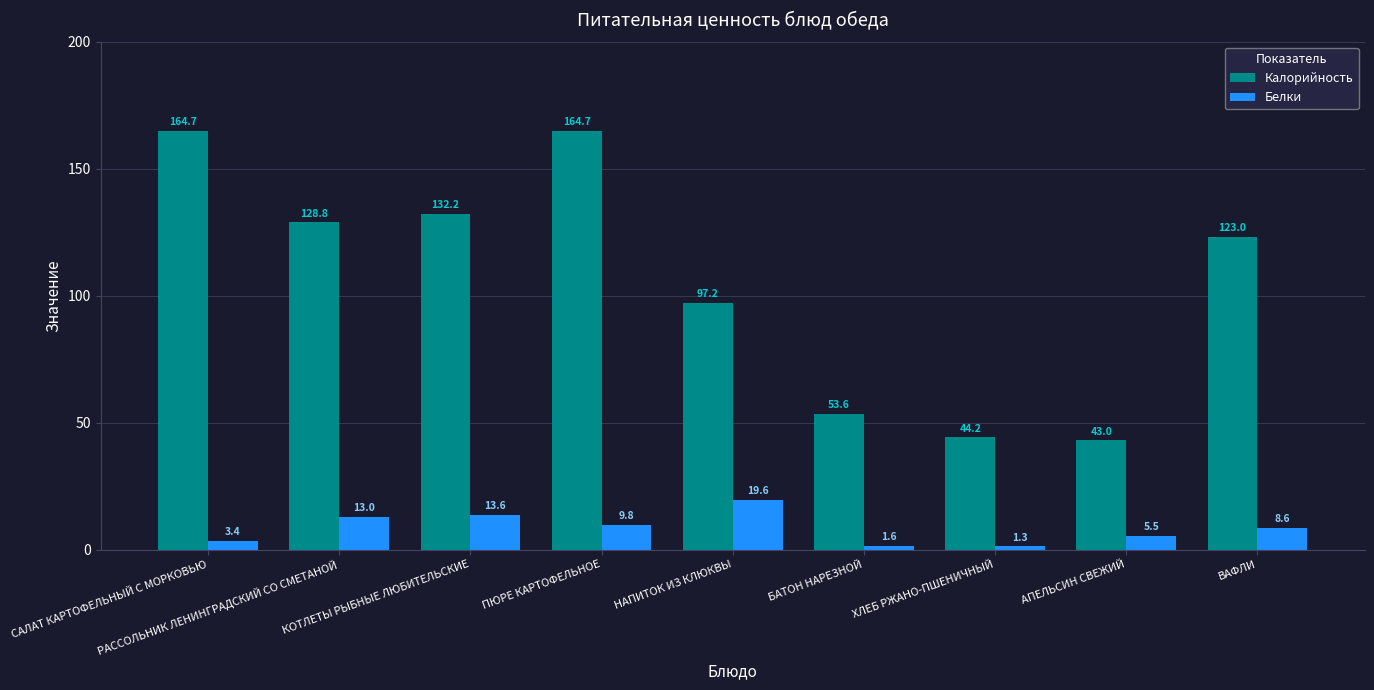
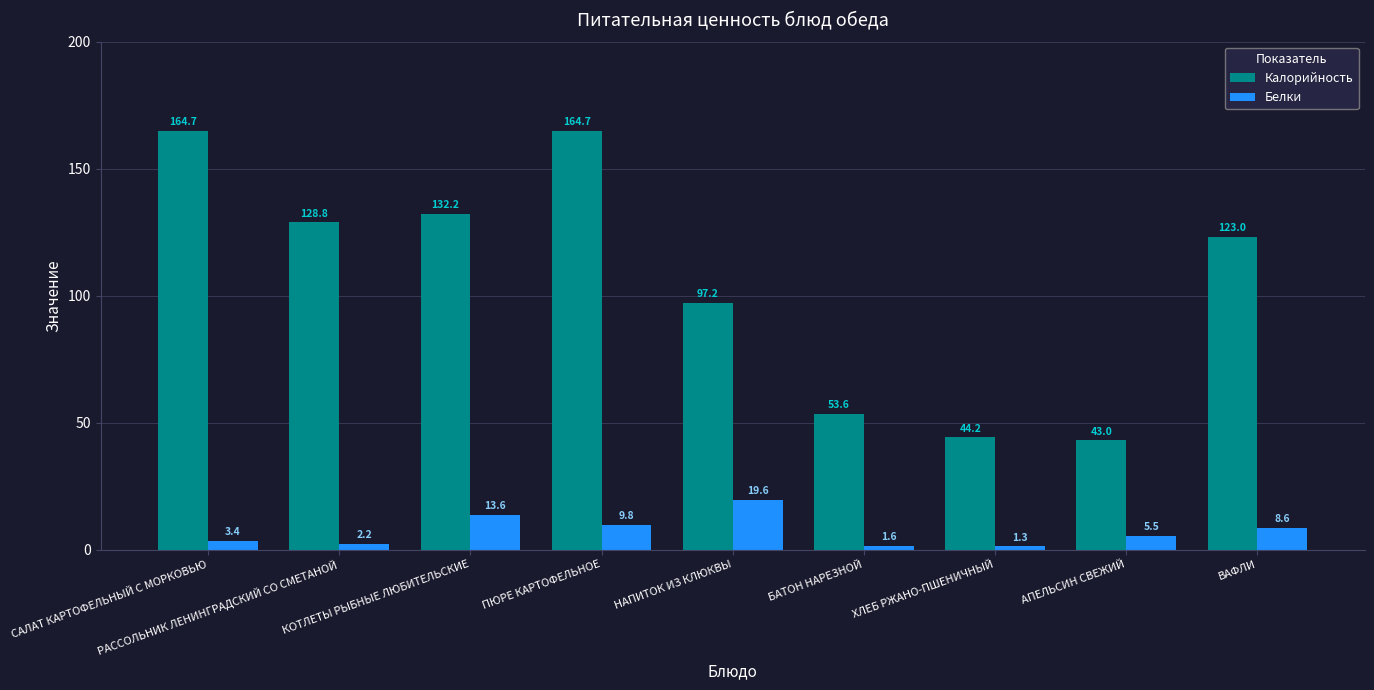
Белки, РАССОЛЬНИК ЛЕНИНГРАДСКИЙ СО СМЕТАНОЙ: 13.0 -> 2.2
